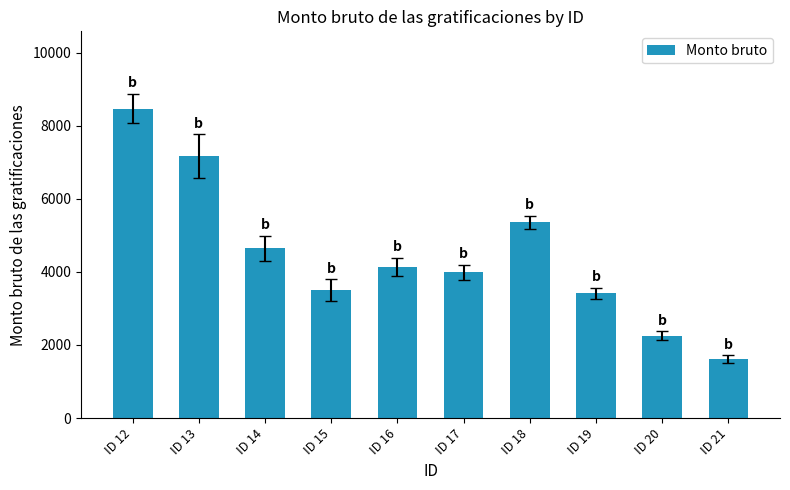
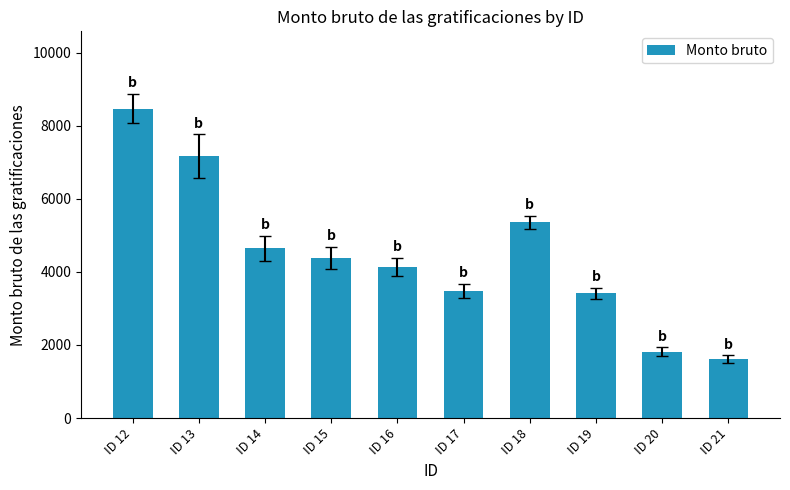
Monto bruto, ID 15: 3500 -> 4400
Monto bruto, ID 17: 4000 -> 3500
Monto bruto, ID 20: 2300 -> 1800
